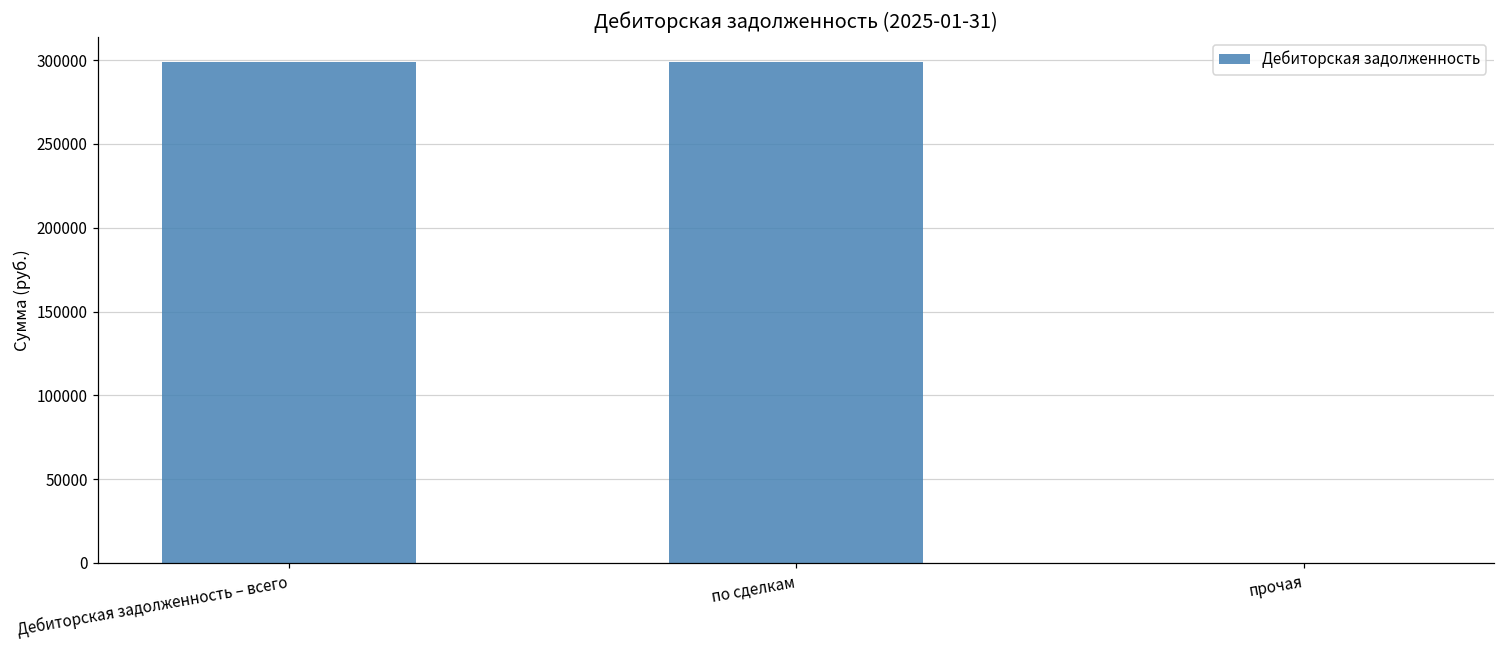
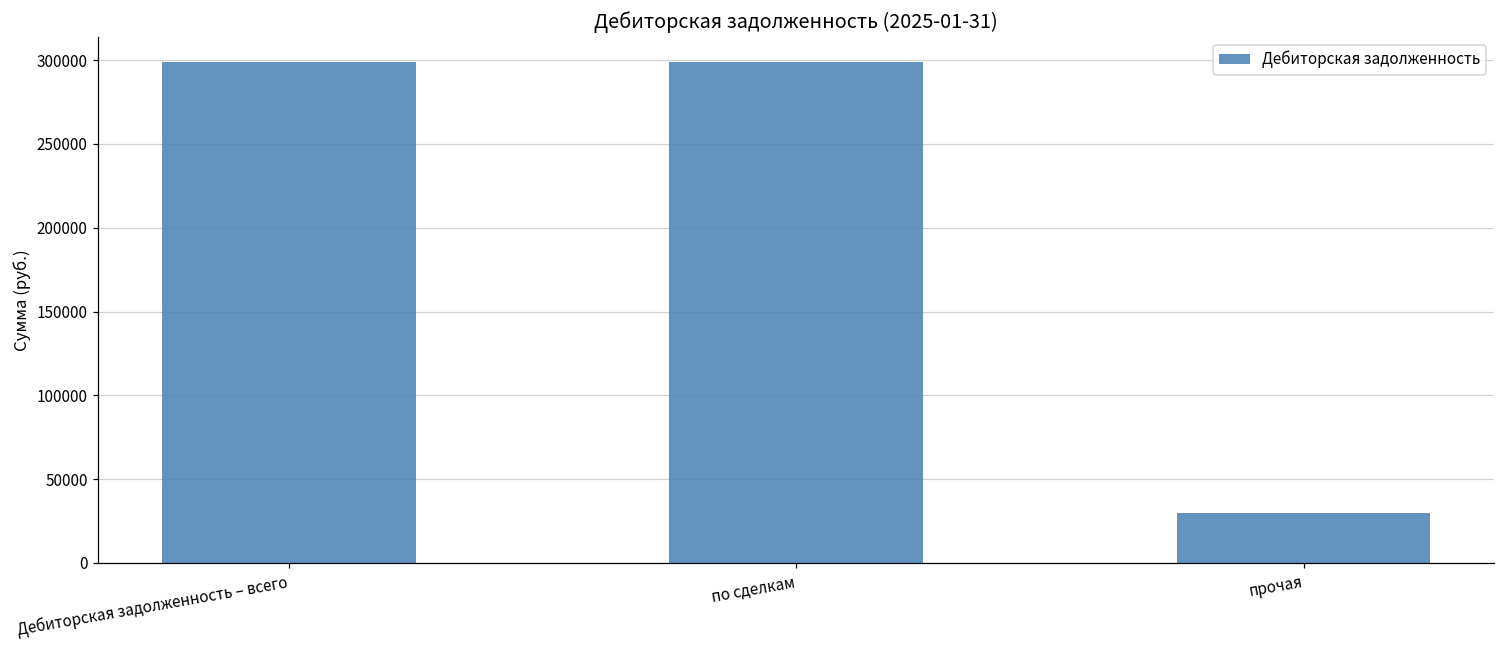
прочая: 0 -> 30000
